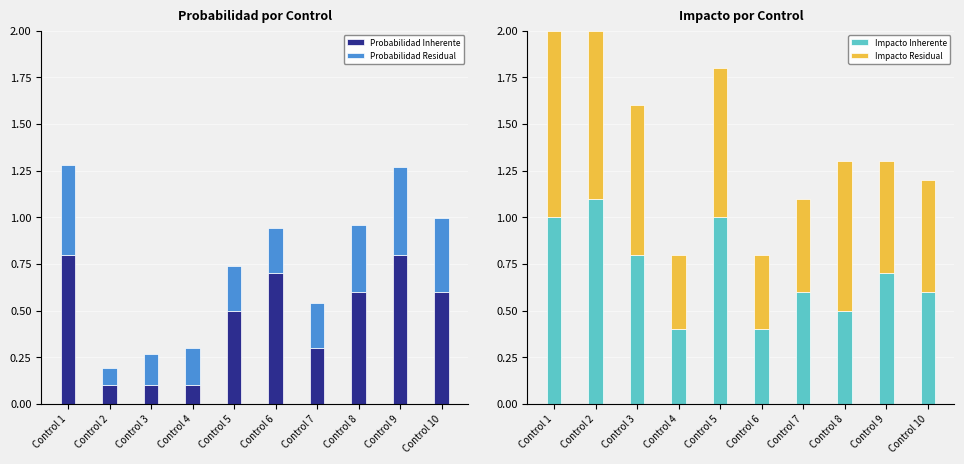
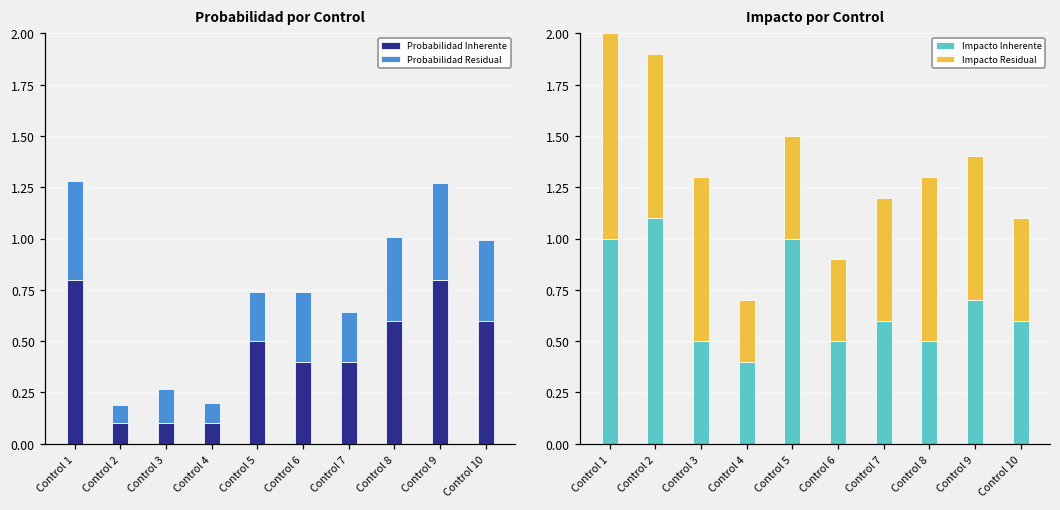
Probabilidad por Control, Probabilidad Residual, Control 4: 0.2 -> 0.1
Probabilidad por Control, Probabilidad Inherente, Control 6: 0.7 -> 0.4
Probabilidad por Control, Probabilidad Residual, Control 6: 0.24 -> 0.34
Probabilidad por Control, Probabilidad Inherente, Control 7: 0.3 -> 0.4
Probabilidad por Control, Probabilidad Residual, Control 8: 0.36 -> 0.41
Impacto por Control, Impacto Residual, Control 2: 0.9 -> 0.8
Impacto por Control, Impacto Inherente, Control 3: 0.8 -> 0.5
Impacto por Control, Impacto Residual, Control 4: 0.4 -> 0.3
Impacto por Control, Impacto Residual, Control 5: 0.8 -> 0.5
Impacto por Control, Impacto Inherente, Control 6: 0.4 -> 0.5
Impacto por Control, Impacto Residual, Control 7: 0.5 -> 0.6
Impacto por Control, Impacto Residual, Control 9: 0.6 -> 0.7
Impacto por Control, Impacto Residual, Control 10: 0.6 -> 0.5
